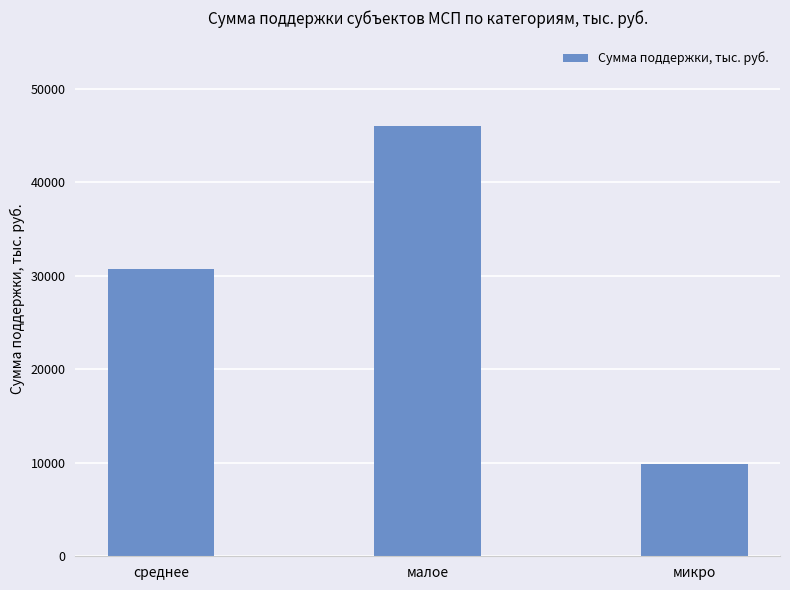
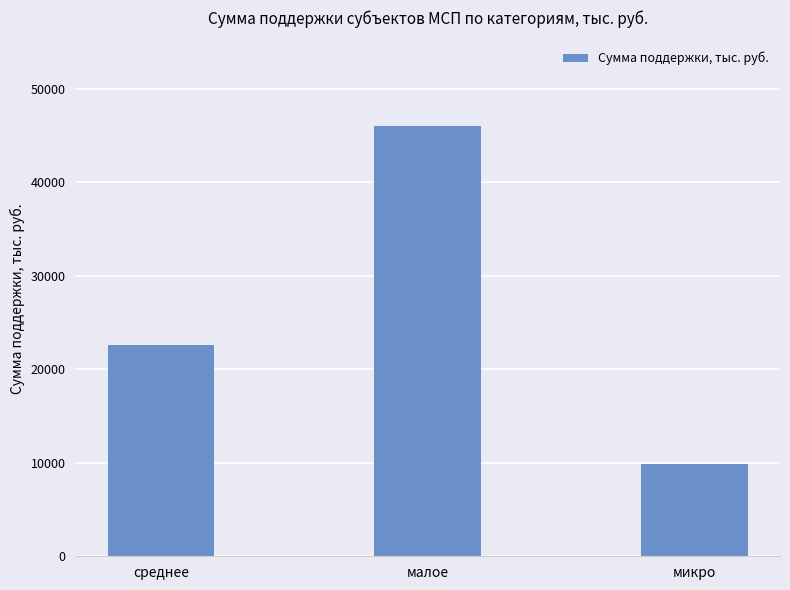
среднее: 31000 -> 23000
